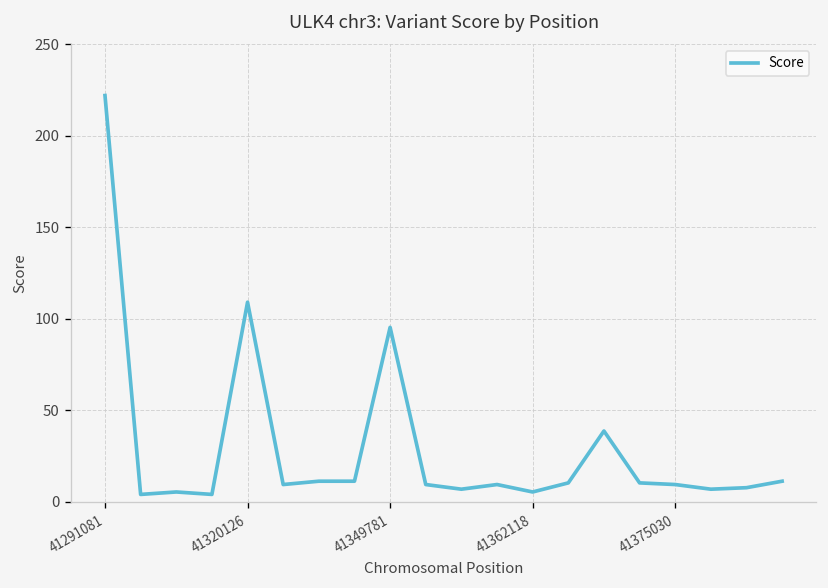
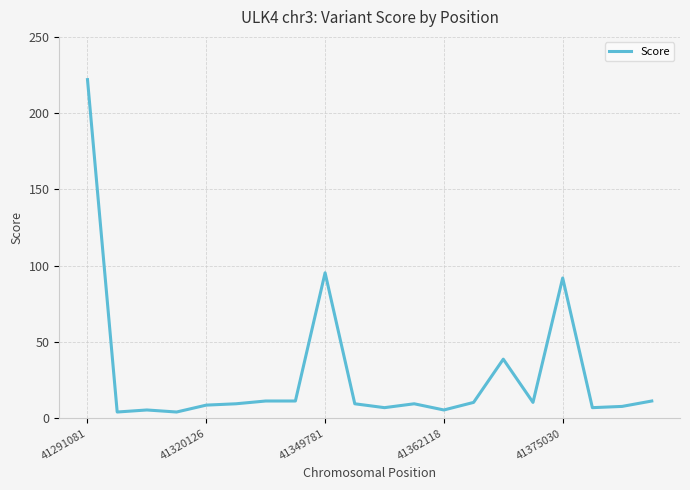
41320126: 109 -> 9
41375030: 10 -> 92
